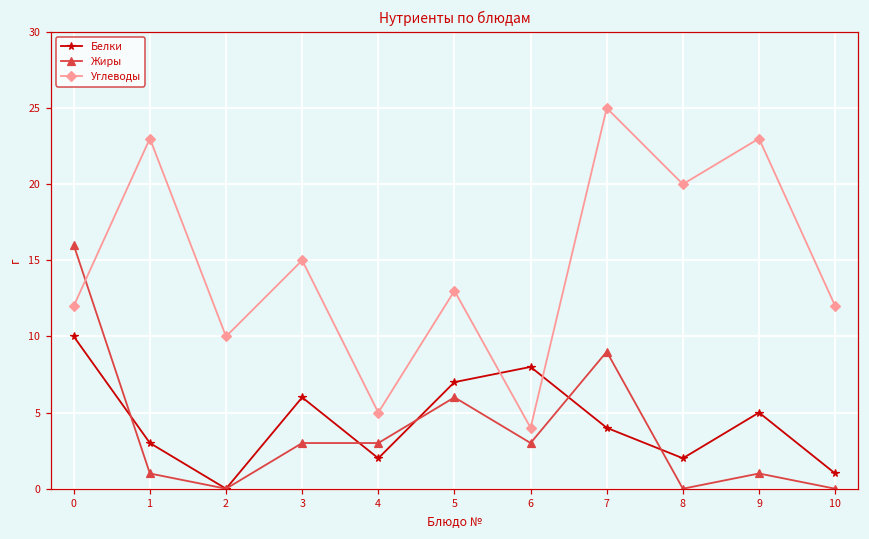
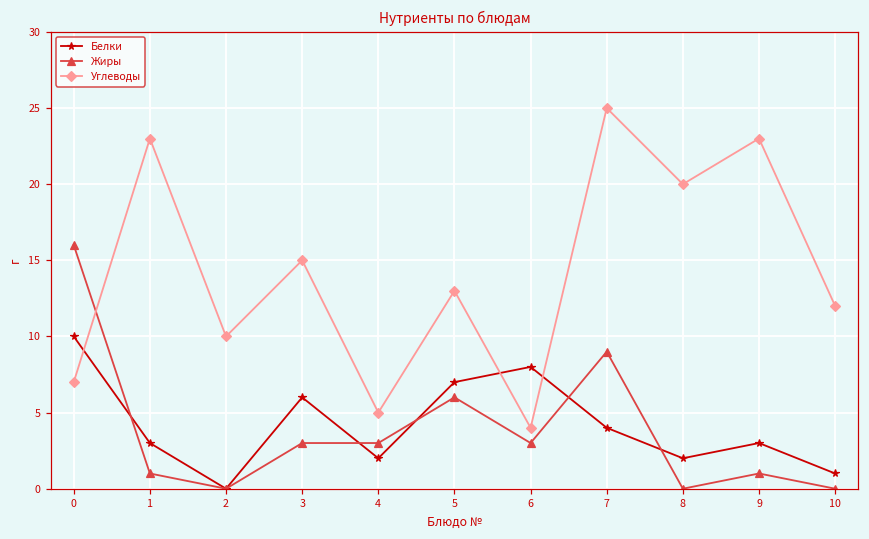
Углеводы, 0: 12 -> 7
Белки, 9: 5 -> 3
